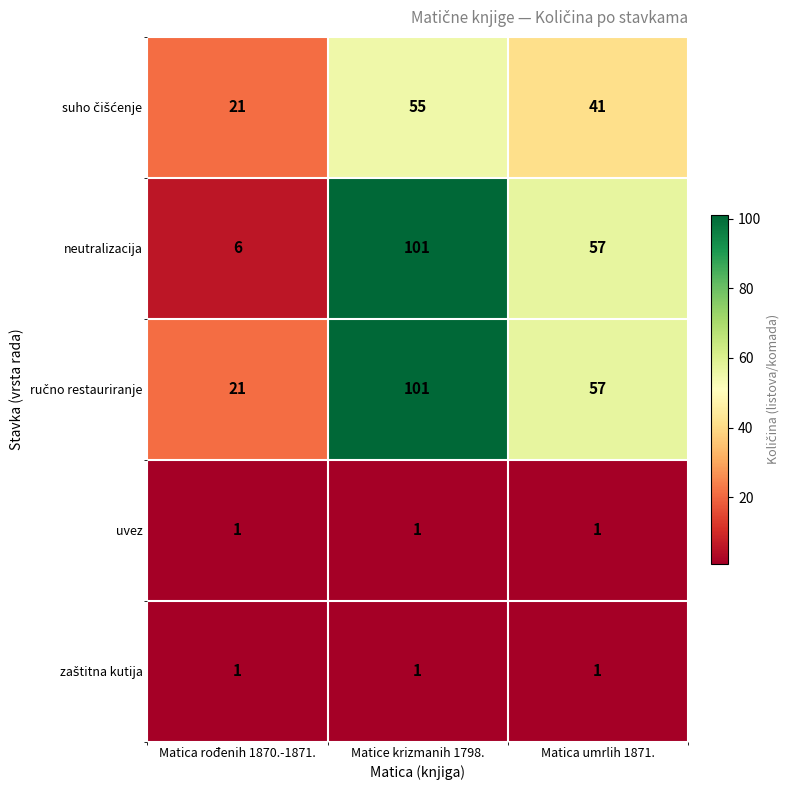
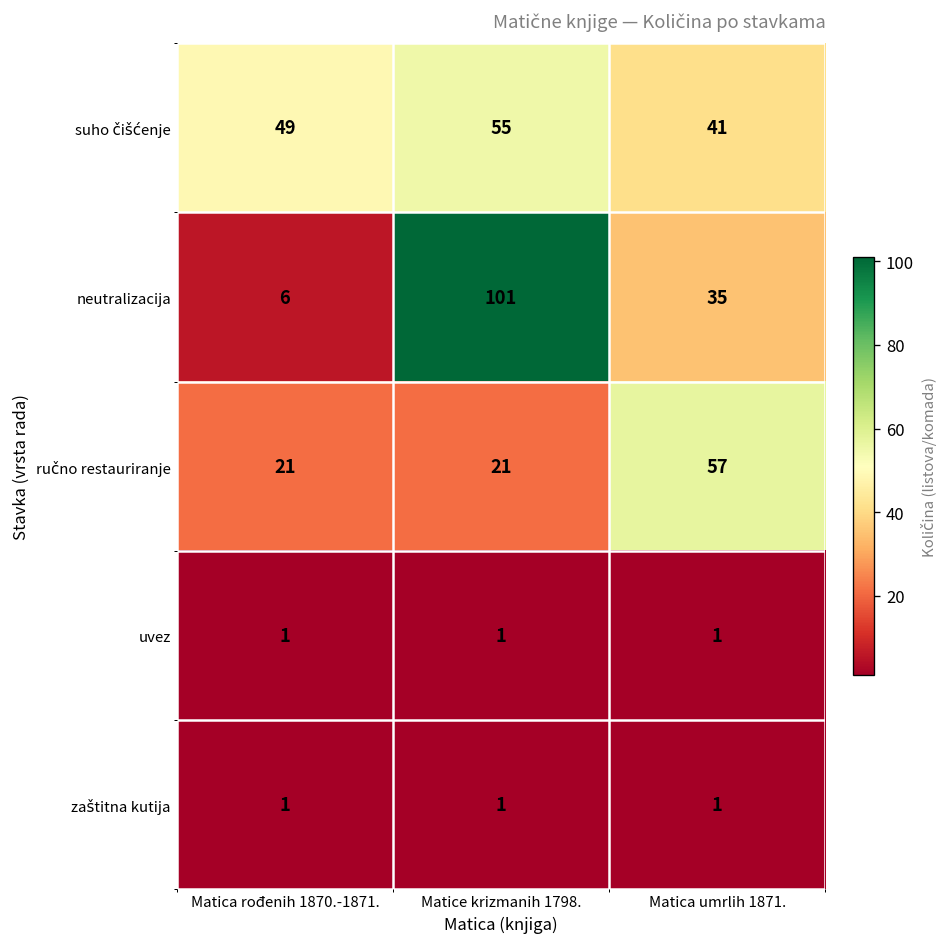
suho čišćenje, Matica rođenih 1870.-1871.: 21 -> 49
neutralizacija, Matica umrlih 1871.: 57 -> 35
ručno restauriranje, Matice krizmanih 1798.: 101 -> 21
